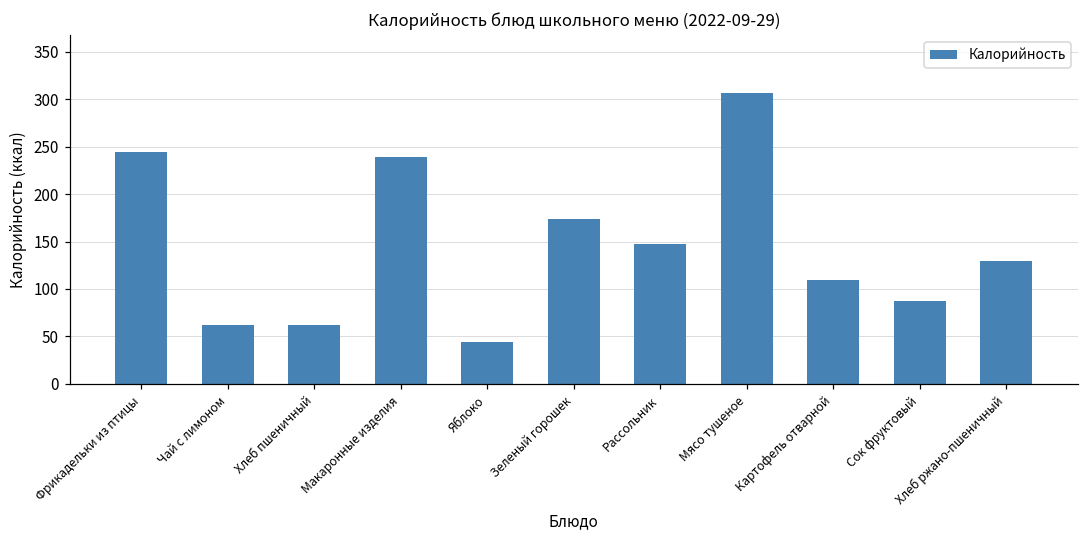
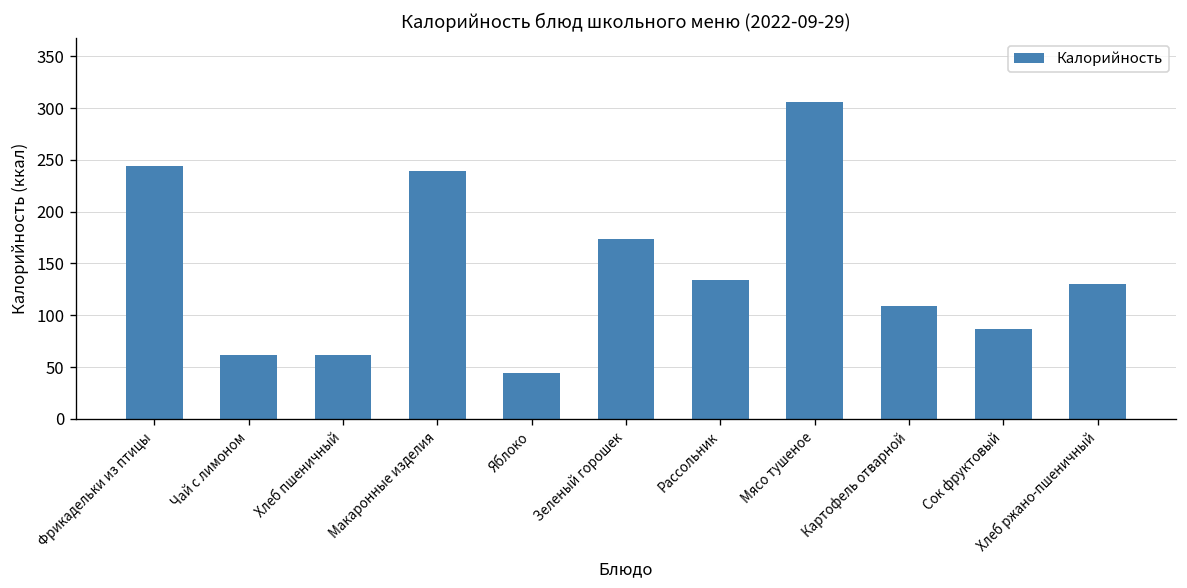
Рассольник: 150 -> 130
